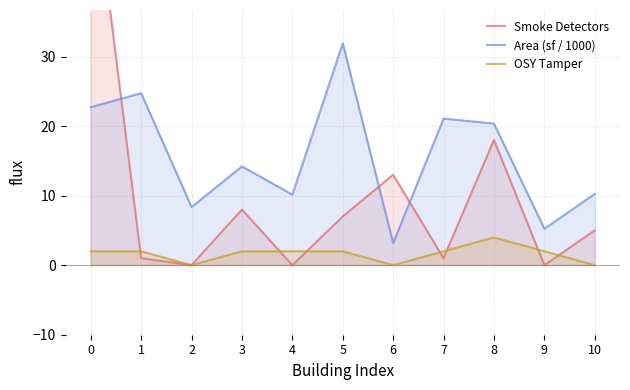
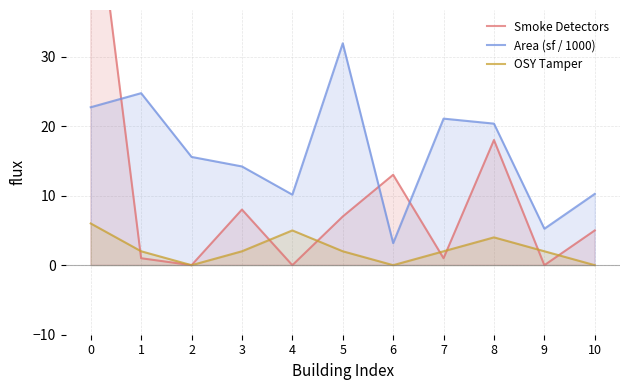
OSY Tamper, 0: 2 -> 6
Area (sf / 1000), 2: 8 -> 16
OSY Tamper, 4: 2 -> 5
